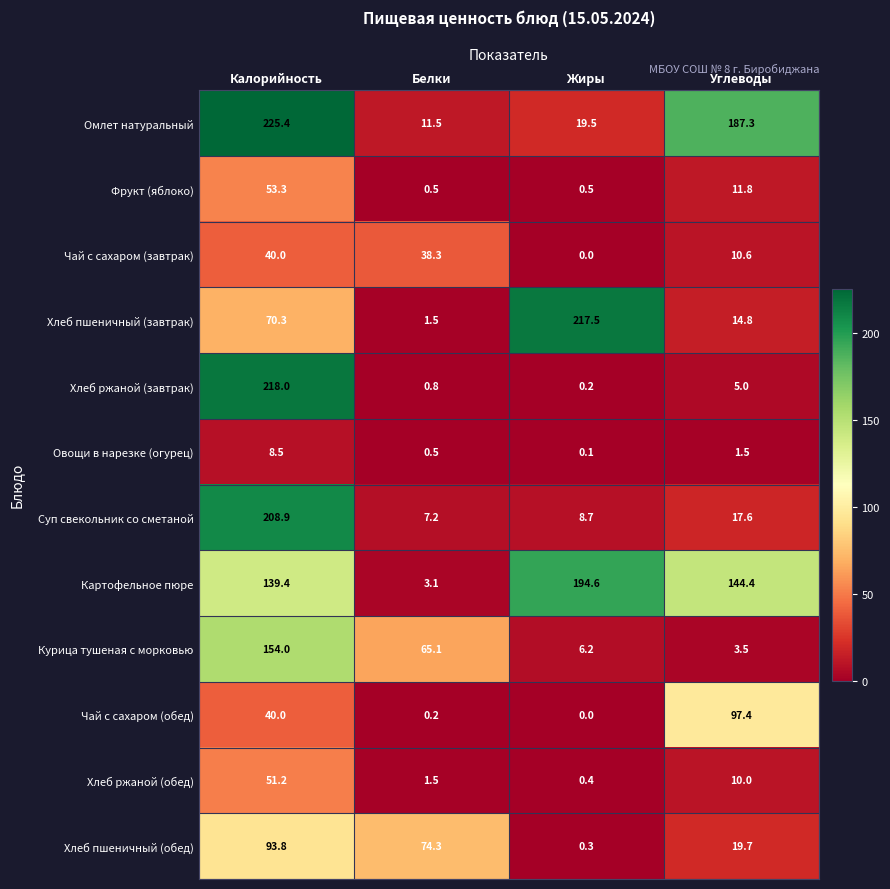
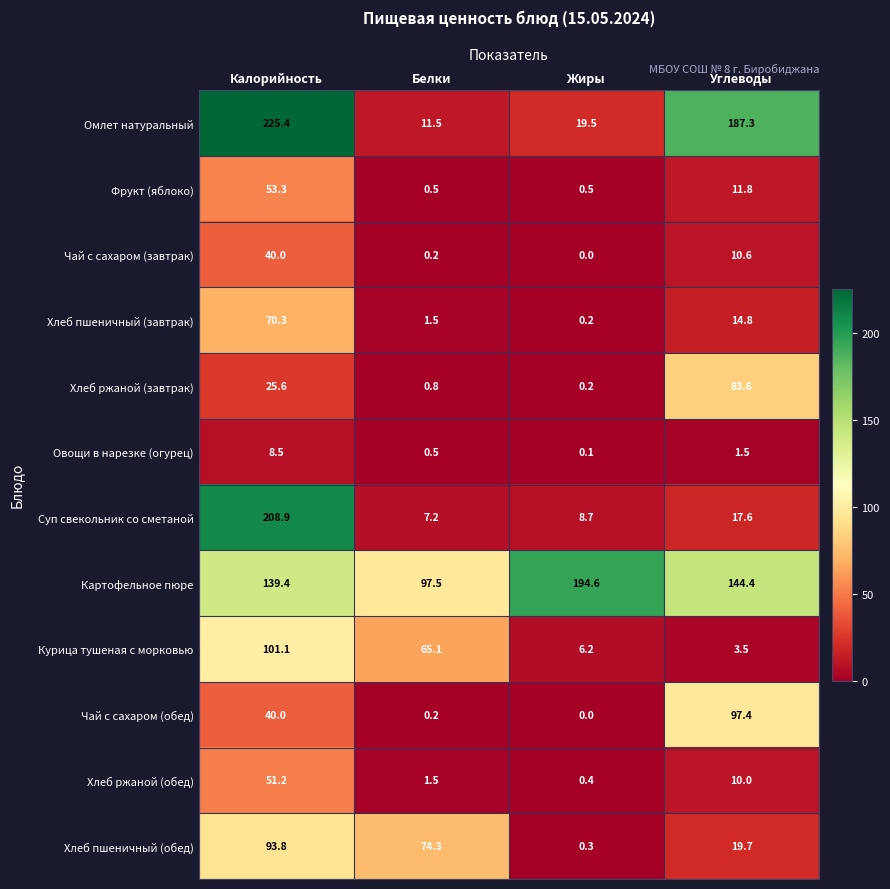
Чай с сахаром (завтрак), Белки: 38.3 -> 0.2
Хлеб пшеничный (завтрак), Жиры: 217.5 -> 0.2
Хлеб ржаной (завтрак), Калорийность: 218.0 -> 25.6
Хлеб ржаной (завтрак), Углеводы: 5.0 -> 83.6
Картофельное пюре, Белки: 3.1 -> 97.5
Курица тушеная с морковью, Калорийность: 154.0 -> 101.1
